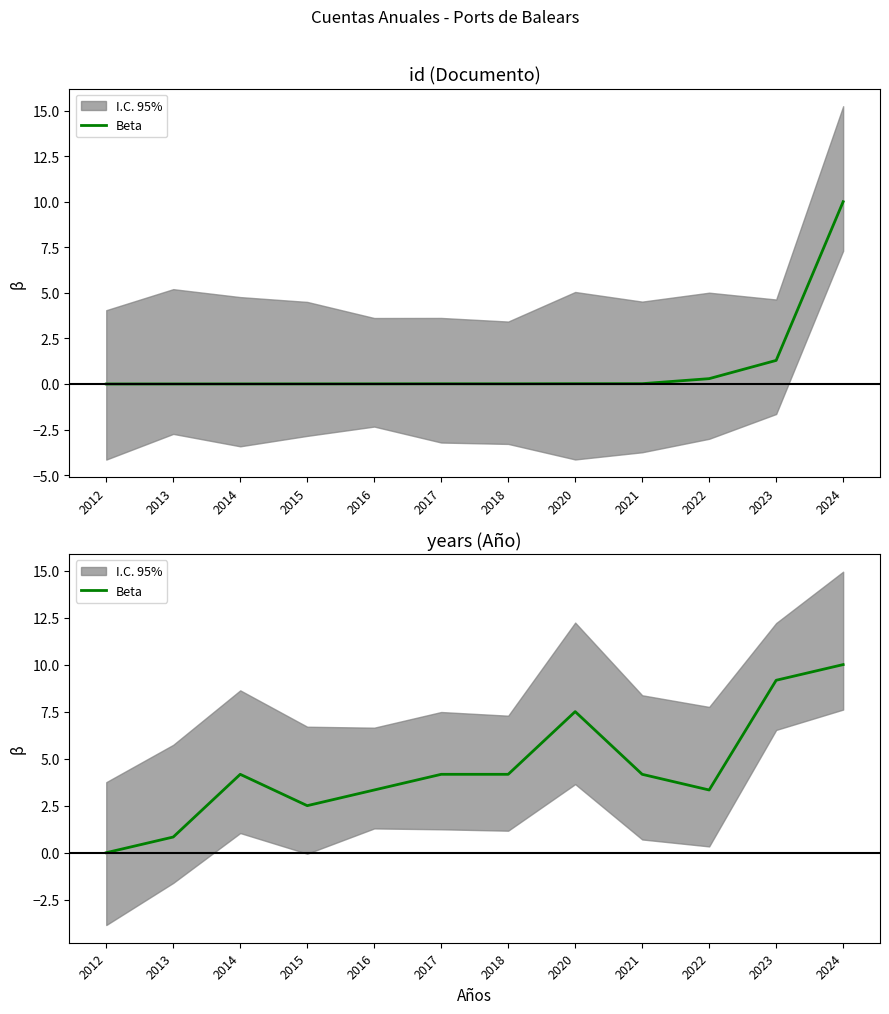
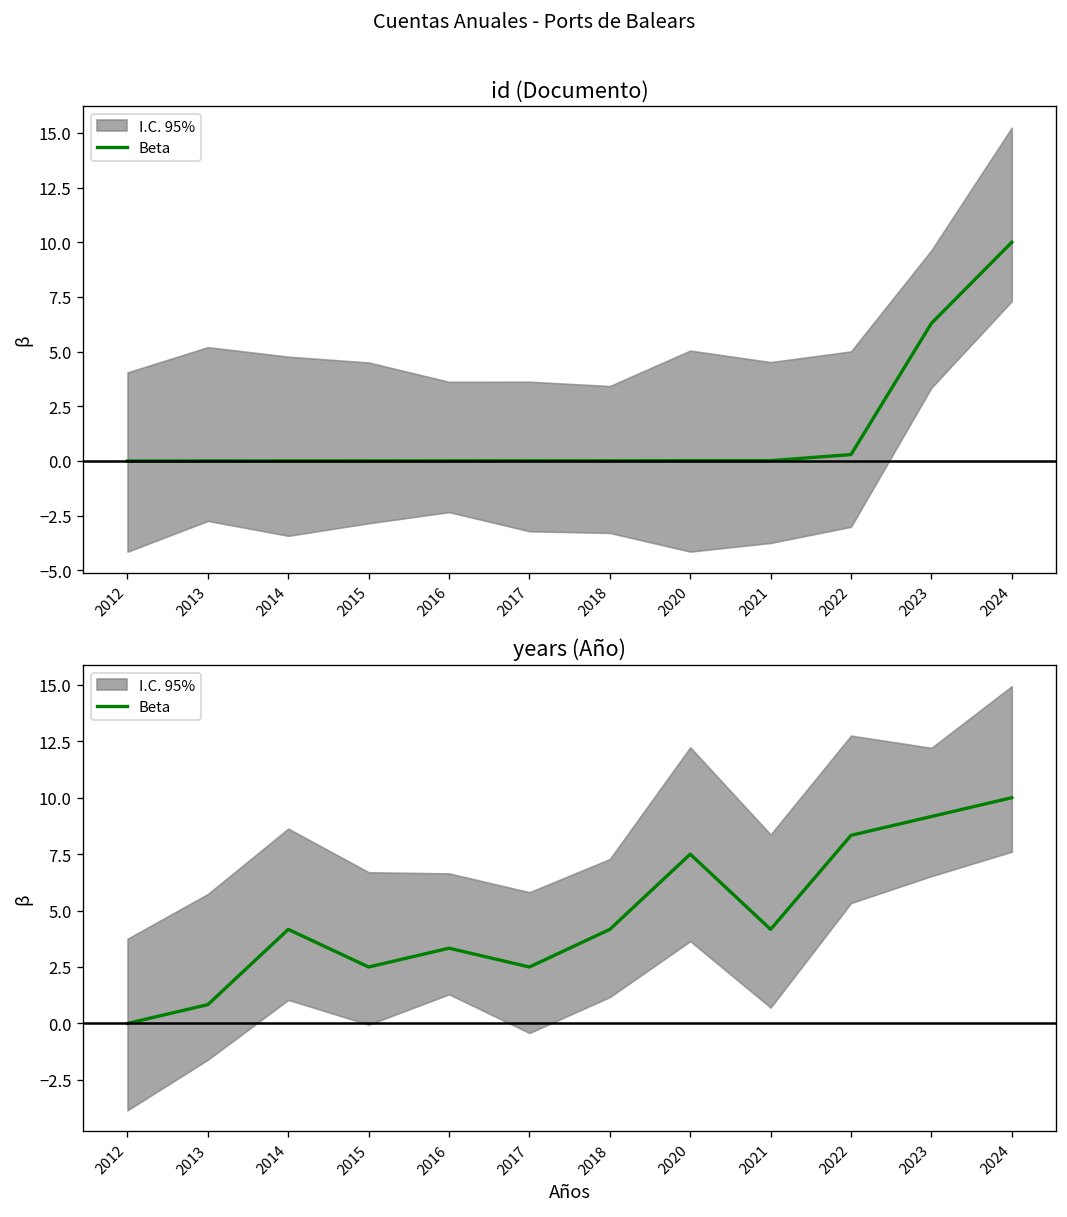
id (Documento), Beta, 2023: 1.3 -> 6.3
years (Año), Beta, 2017: 4.2 -> 2.5
years (Año), Beta, 2022: 3.3 -> 8.3
